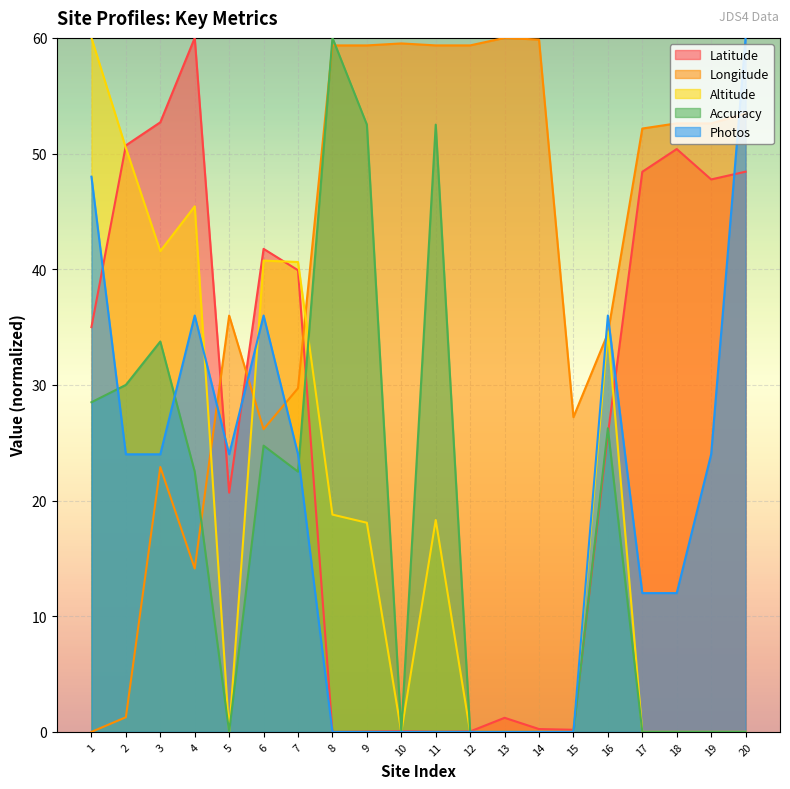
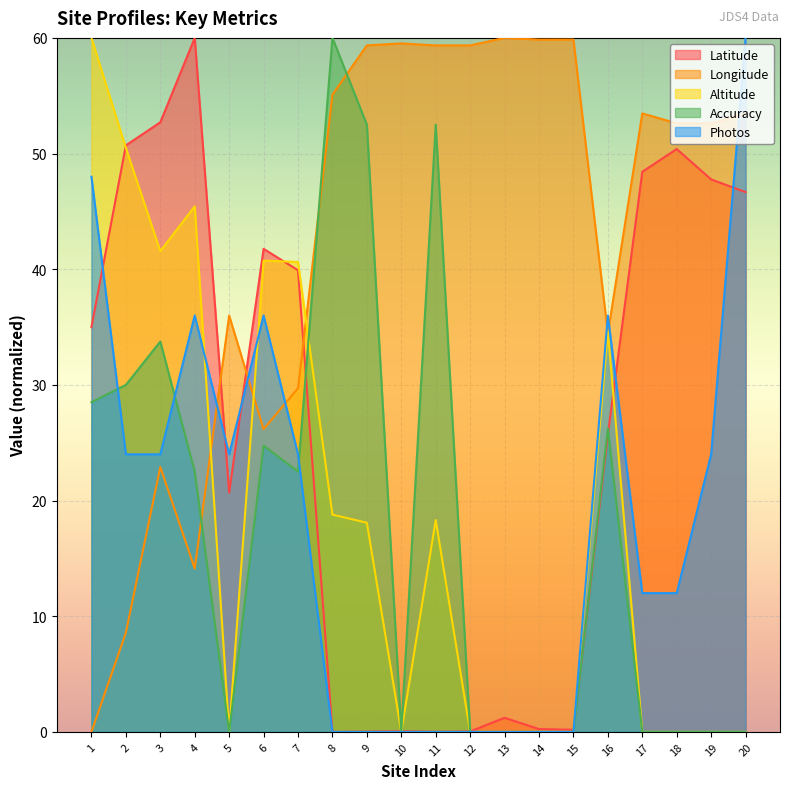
Longitude, 2: 1.3 -> 8.6
Longitude, 8: 59.3 -> 55.1
Longitude, 15: 27.2 -> 59.9
Longitude, 17: 52.2 -> 53.5
Latitude, 20: 48.4 -> 46.7
